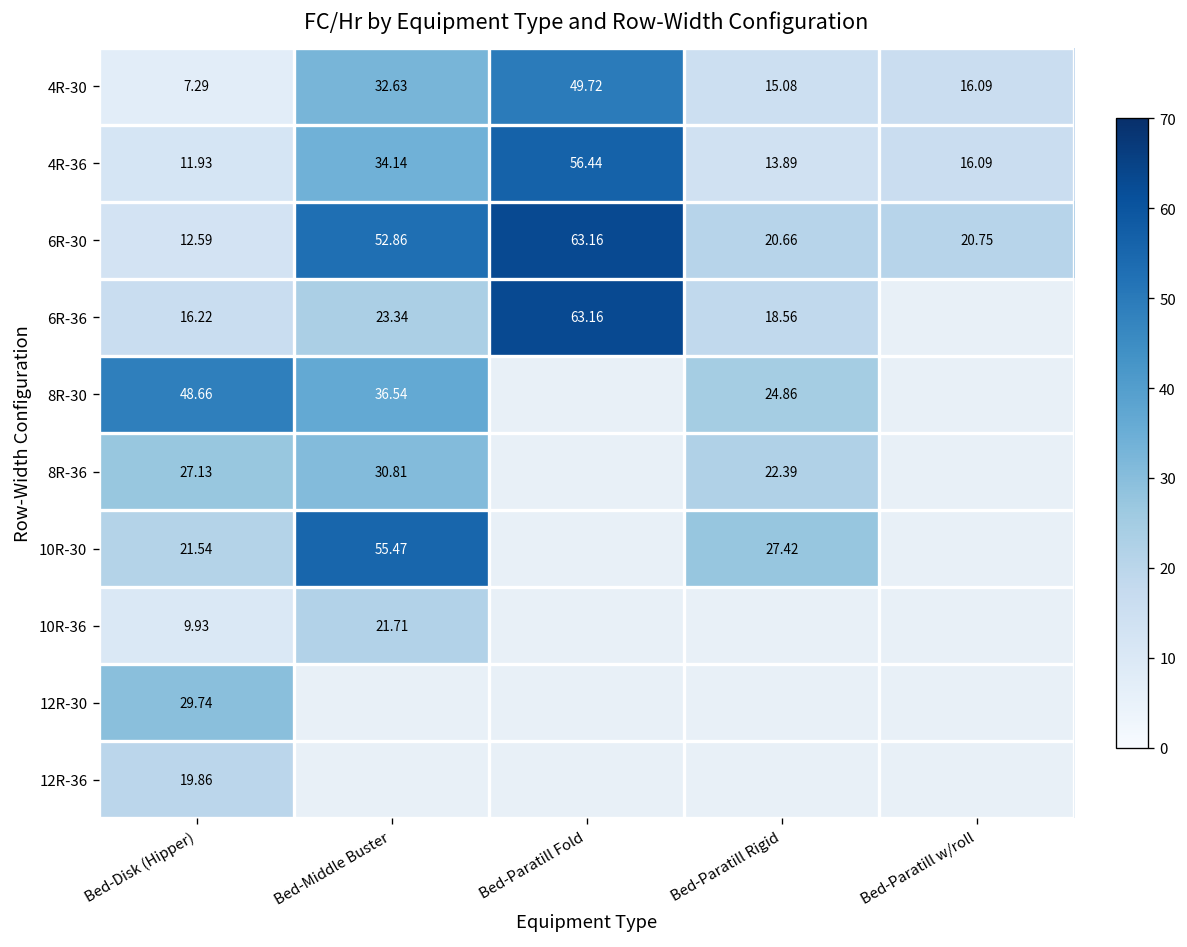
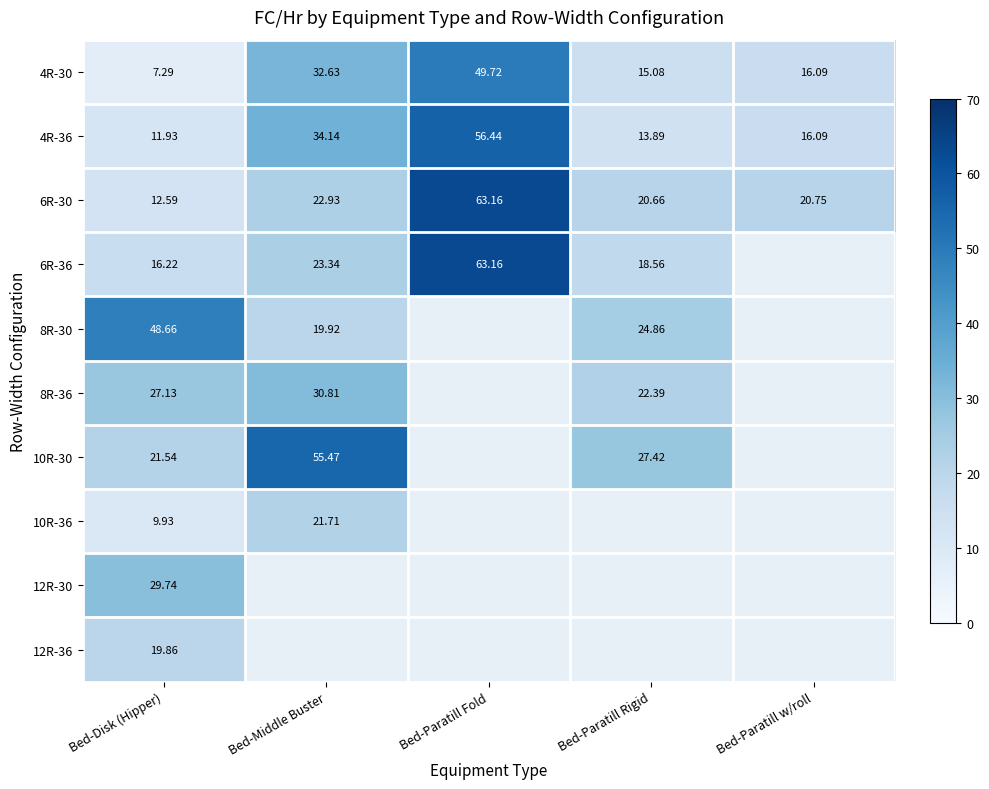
6R-30, Bed-Middle Buster: 52.86 -> 22.93
8R-30, Bed-Middle Buster: 36.54 -> 19.92
